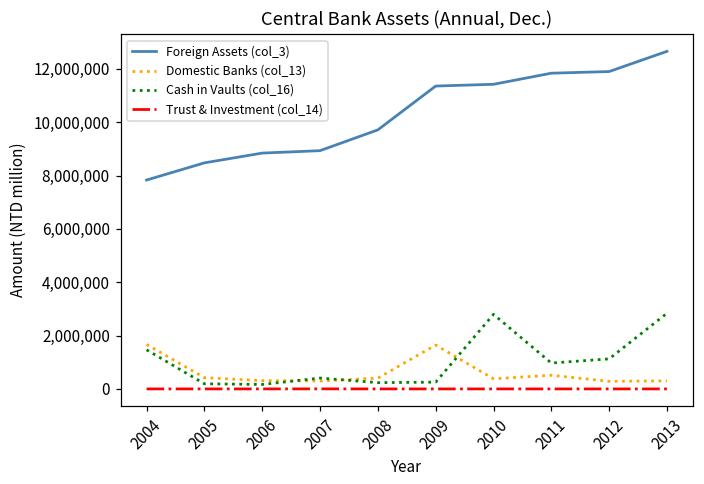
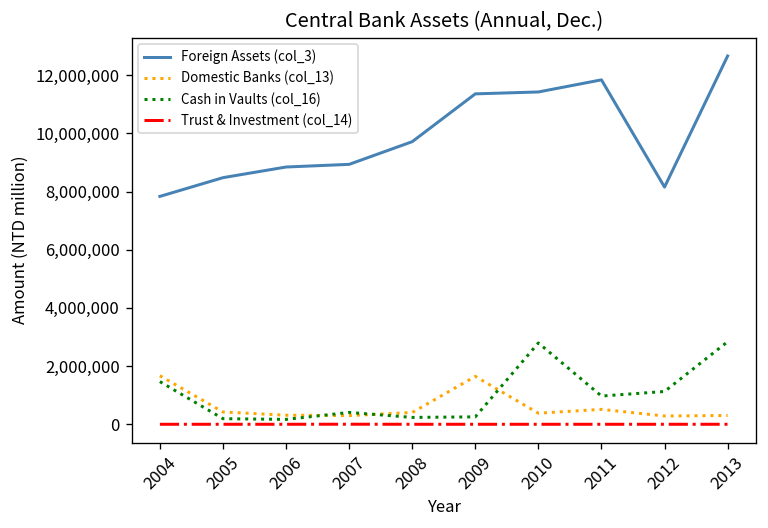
Foreign Assets (col_3), 2012: 11,900,000 -> 8,200,000
